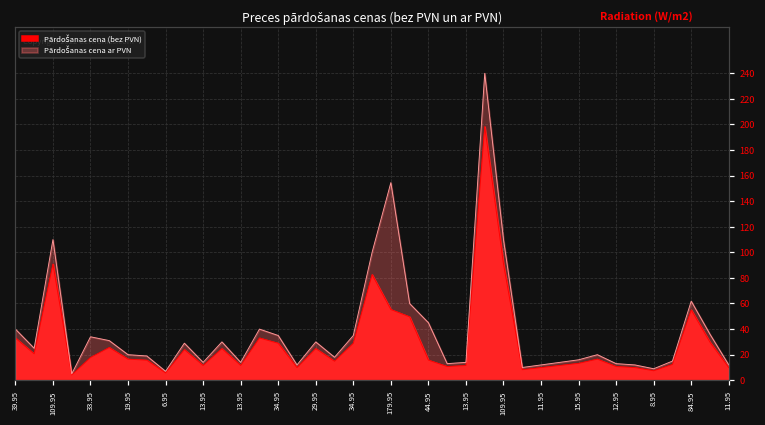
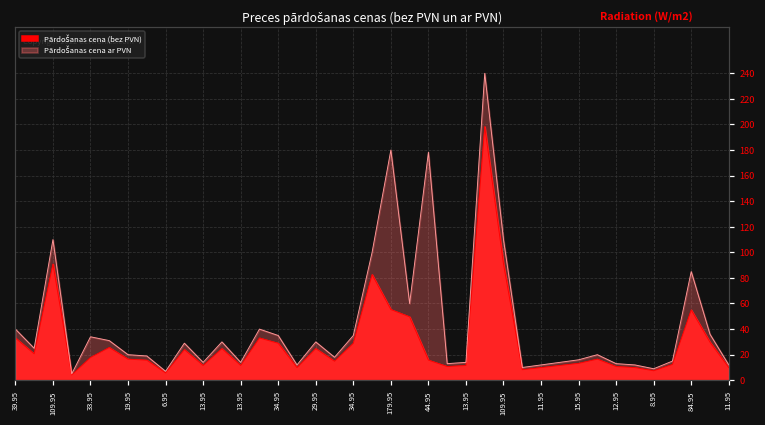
Pārdošanas cena ar PVN, 179.95: 154 -> 180
Pārdošanas cena ar PVN, 44.95: 45 -> 178
Pārdošanas cena ar PVN, 84.95: 62 -> 85
